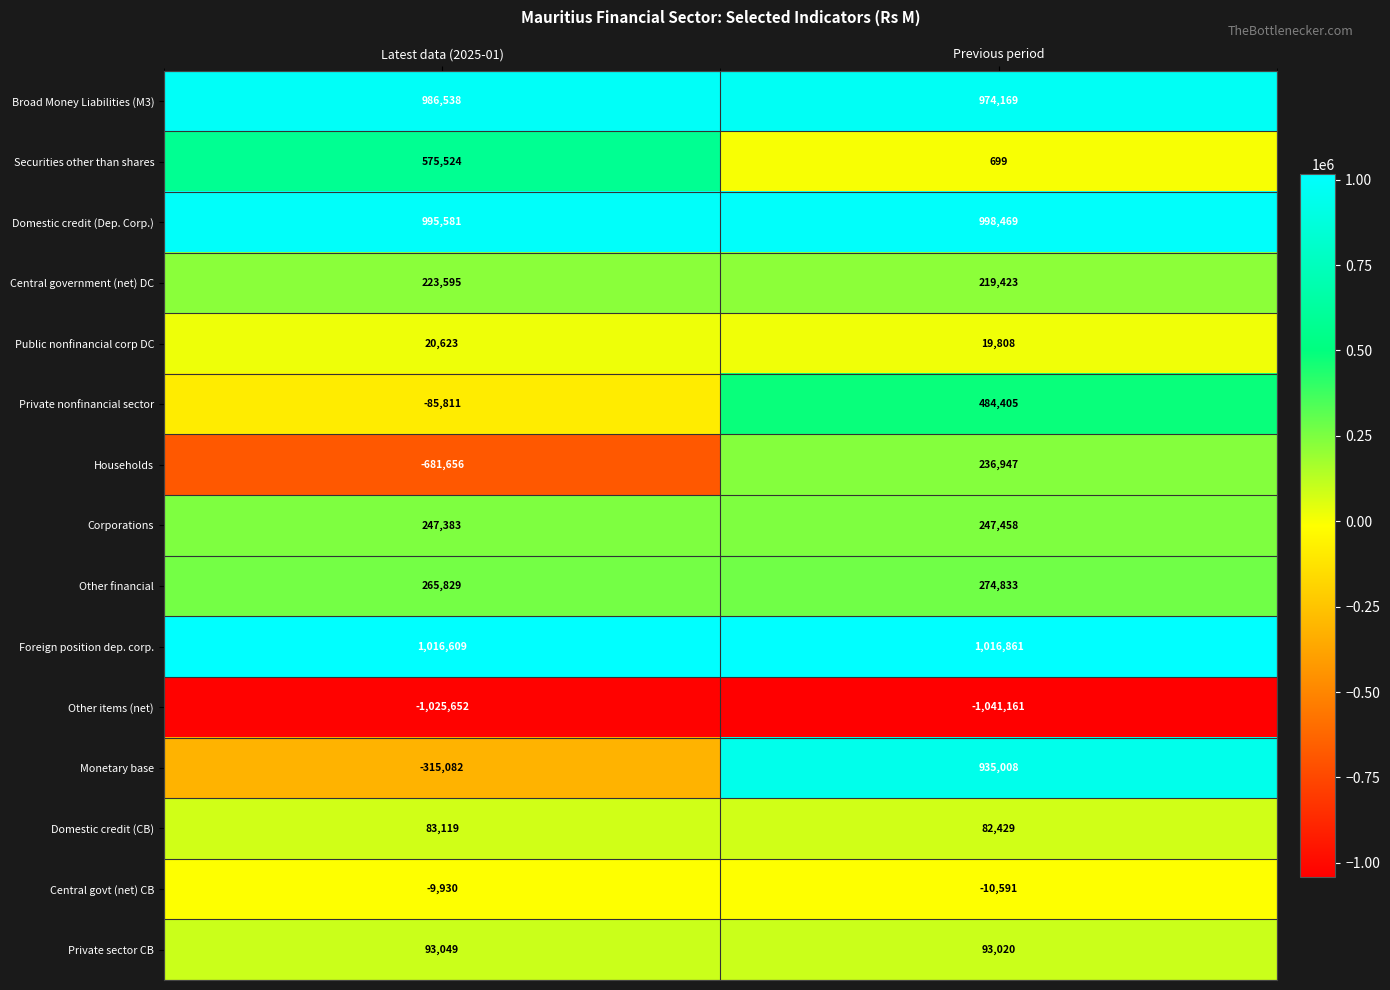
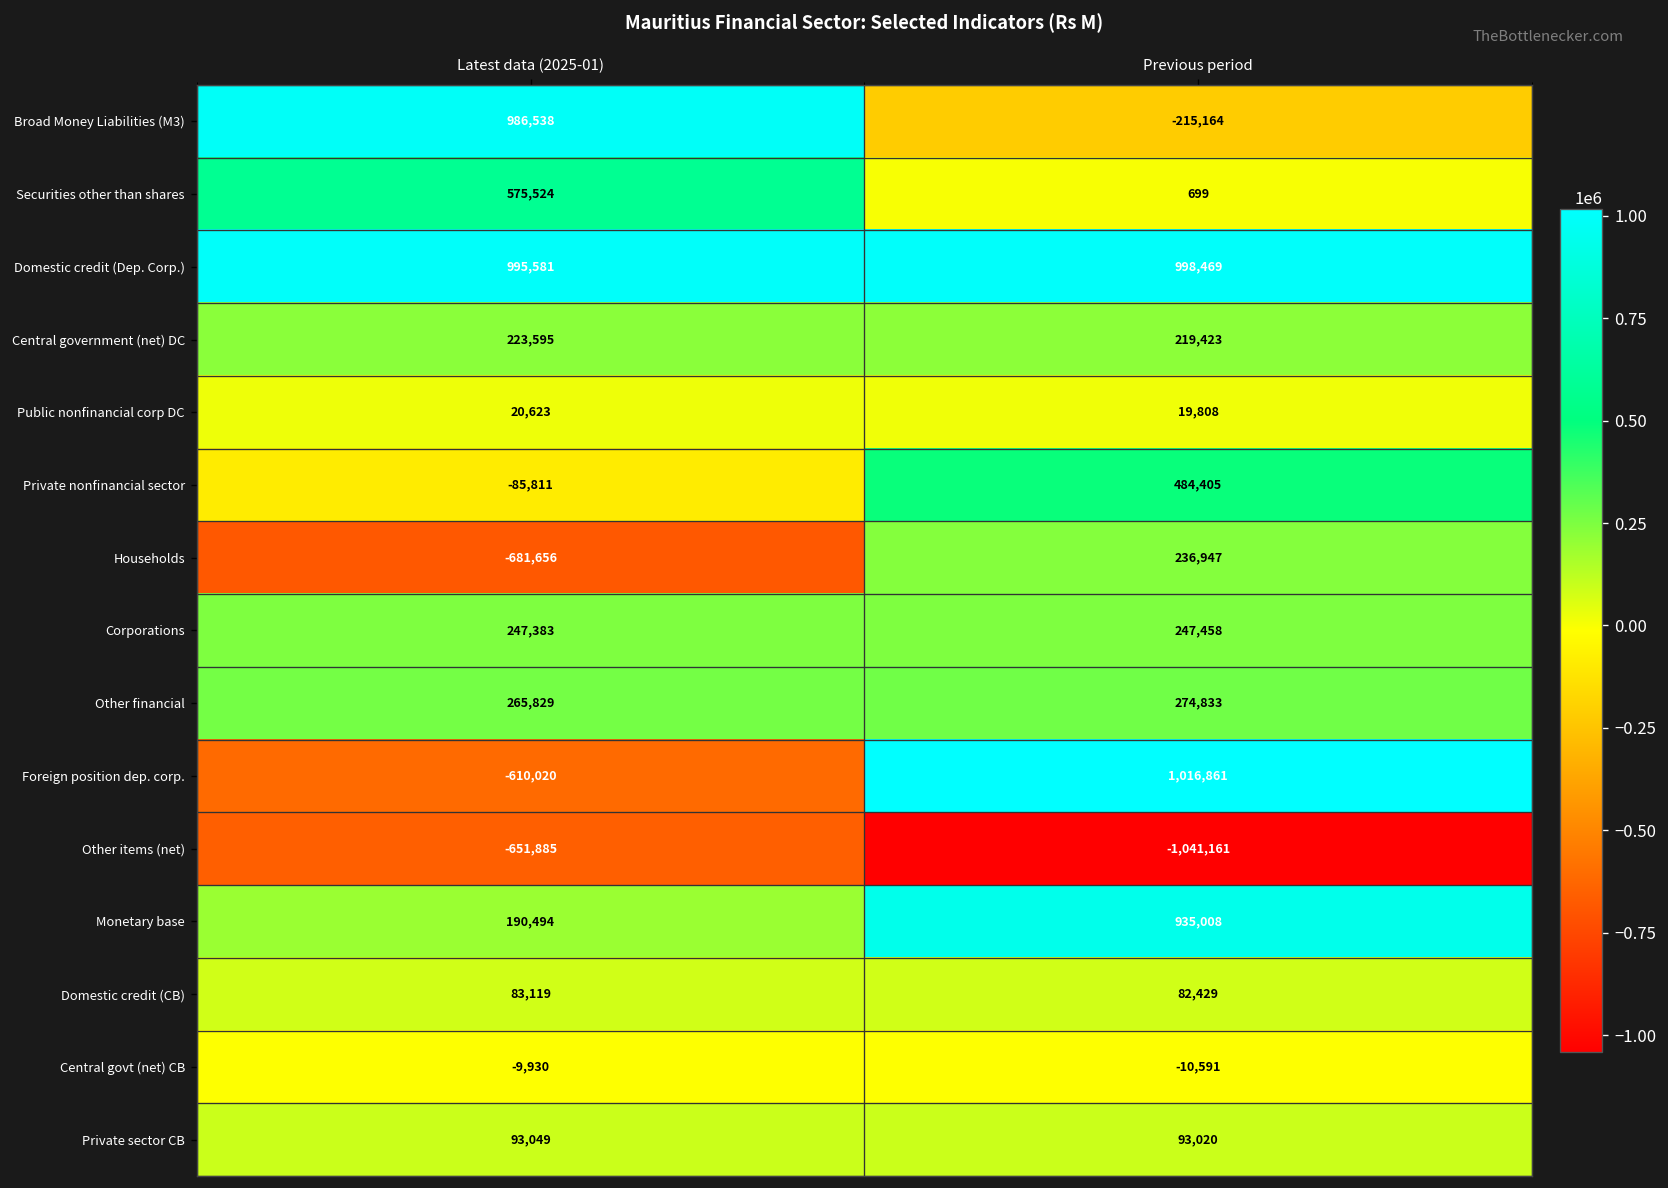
Broad Money Liabilities (M3), Previous period: 974,169 -> -215,164
Foreign position dep. corp., Latest data (2025-01): 1,016,609 -> -610,020
Other items (net), Latest data (2025-01): -1,025,652 -> -651,885
Monetary base, Latest data (2025-01): -315,082 -> 190,494
